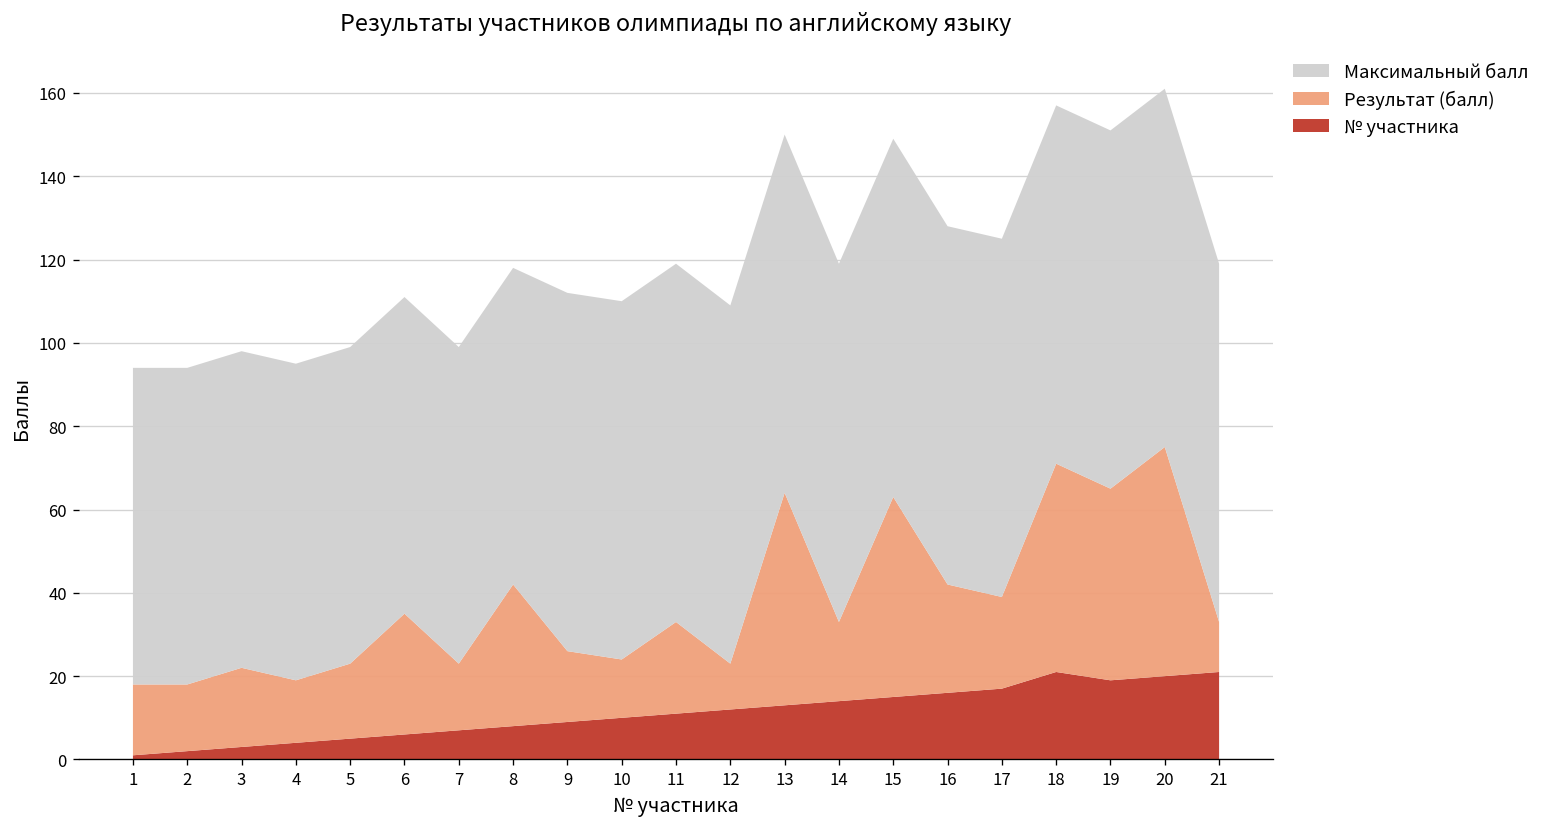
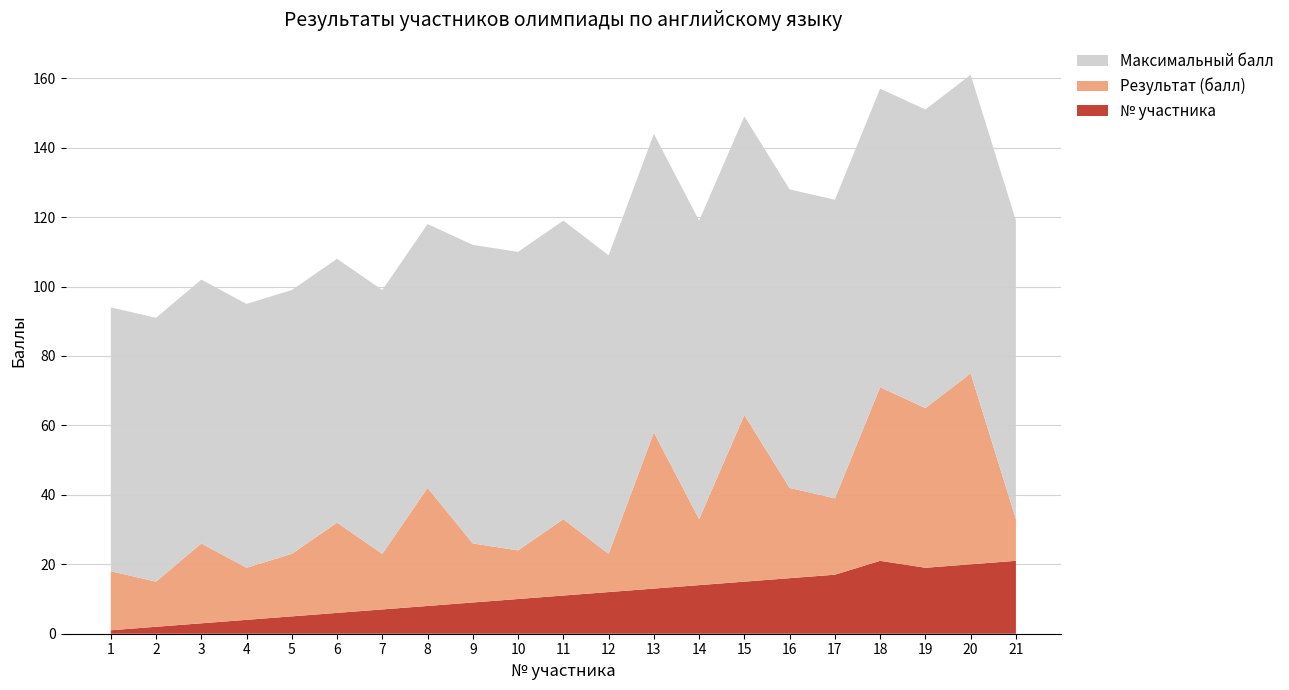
Результат (балл), 2: 16 -> 13
Результат (балл), 3: 19 -> 23
Результат (балл), 6: 29 -> 26
Результат (балл), 13: 51 -> 45
